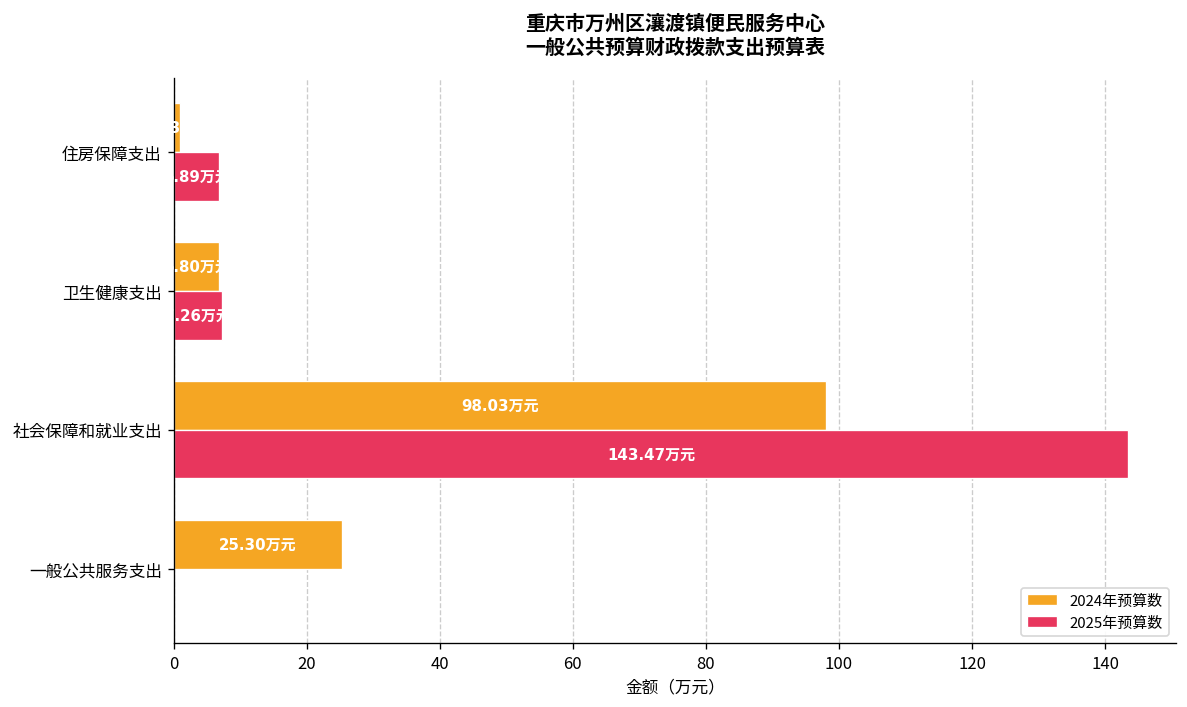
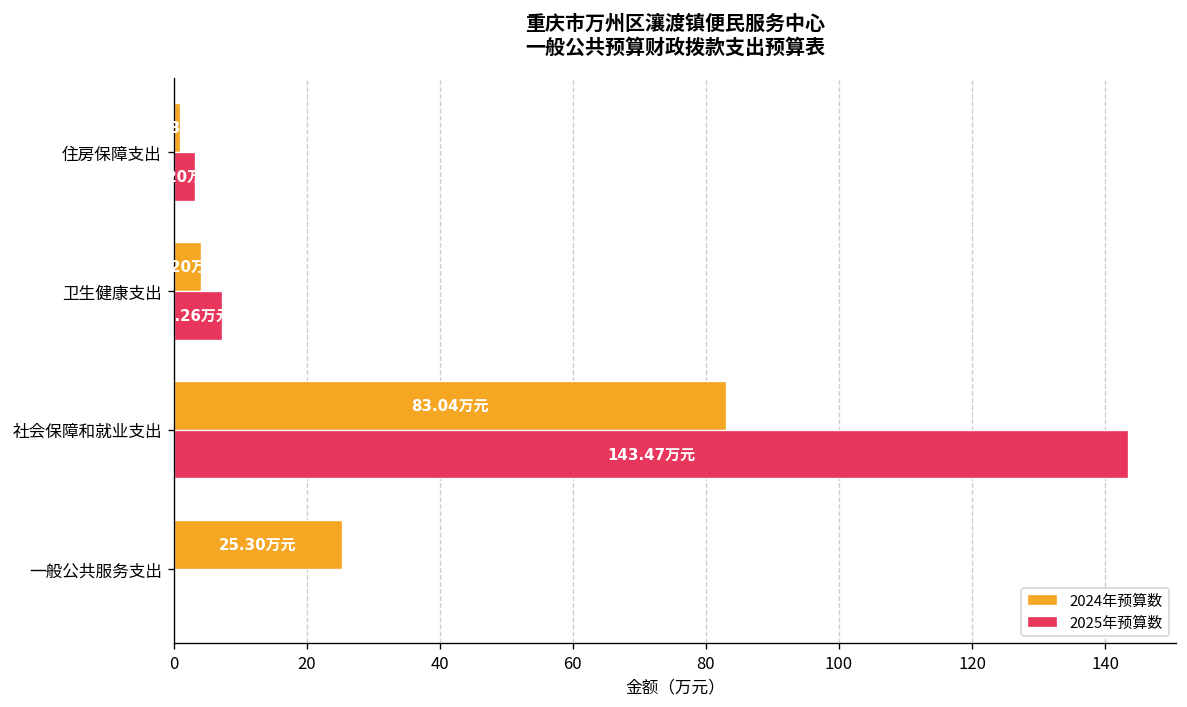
2025年预算数, 住房保障支出: 7 -> 3
2024年预算数, 卫生健康支出: 7 -> 4
2024年预算数, 社会保障和就业支出: 98.03 -> 83.04
